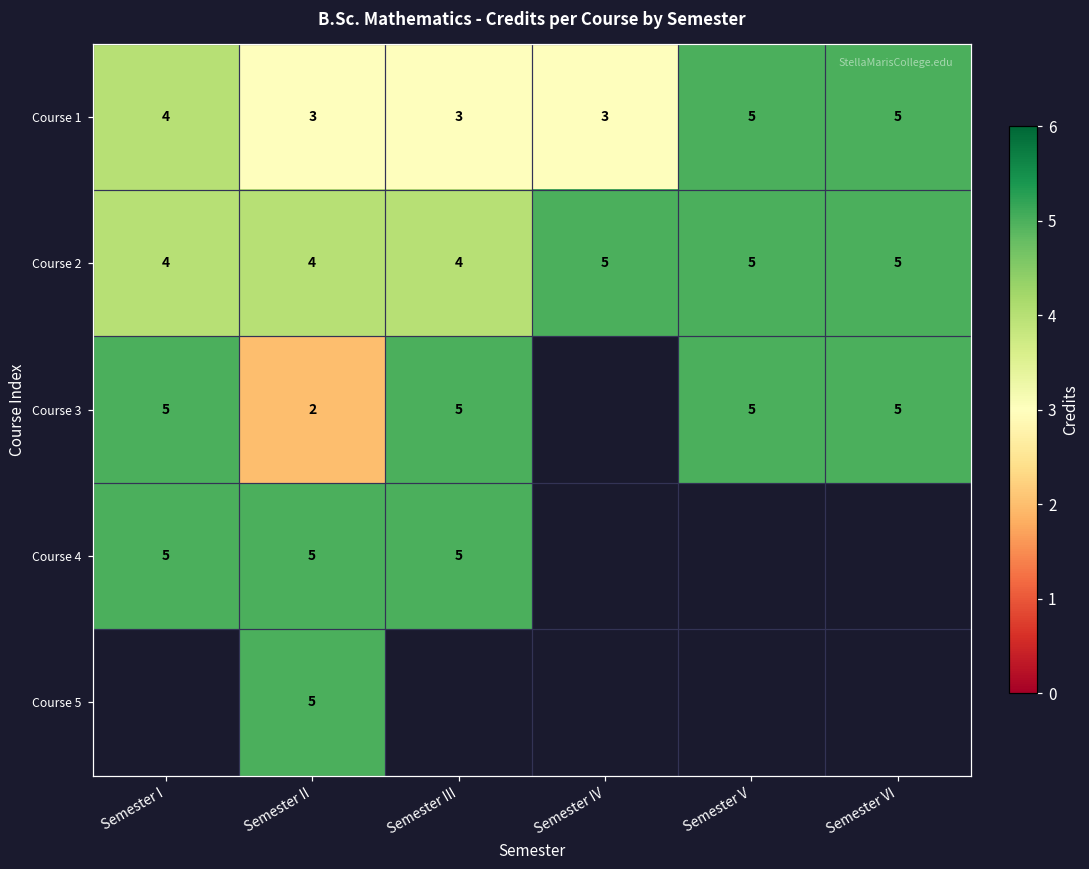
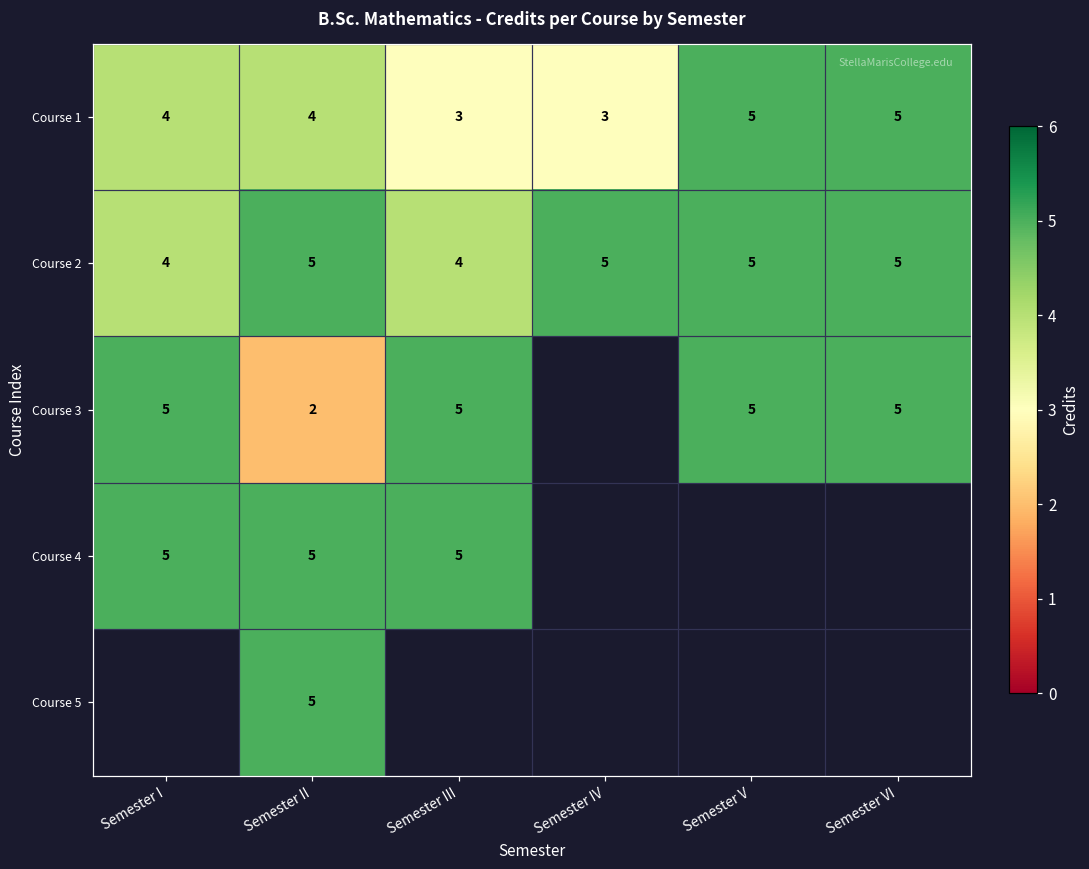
Course 1, Semester II: 3 -> 4
Course 2, Semester II: 4 -> 5
